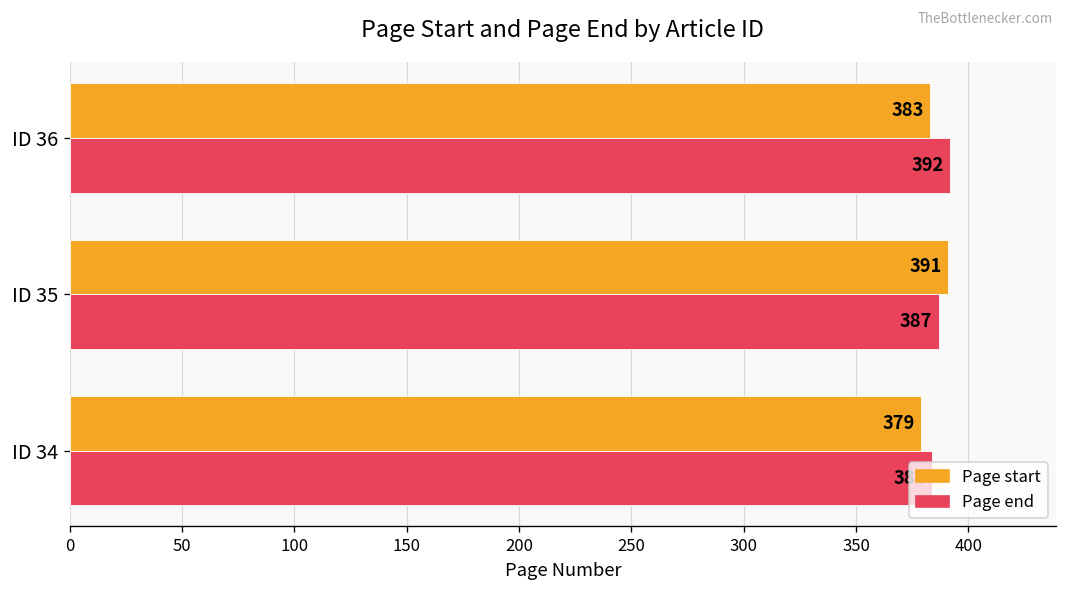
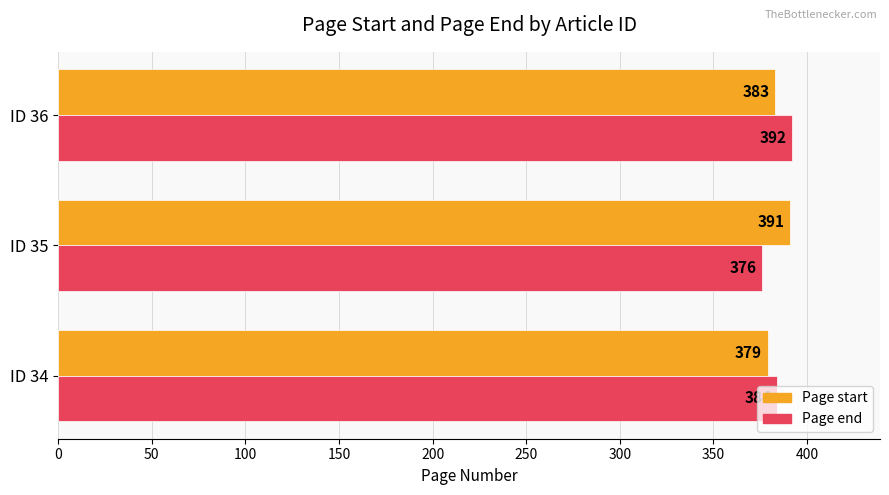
Page end, ID 35: 387 -> 376
